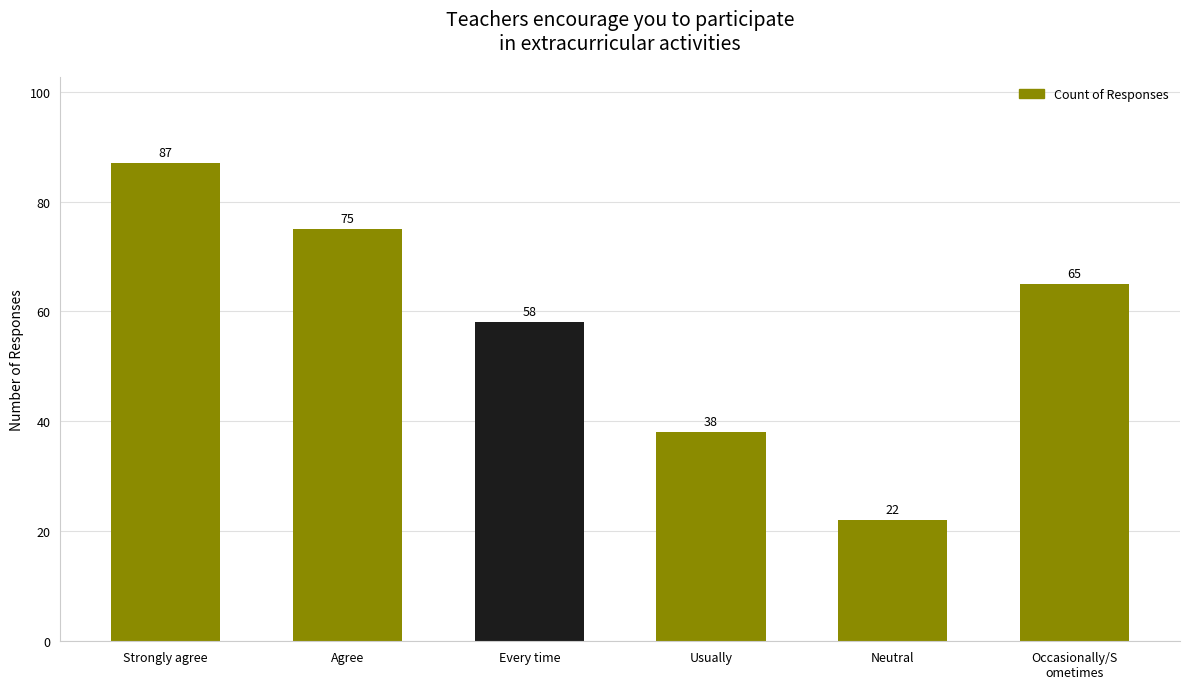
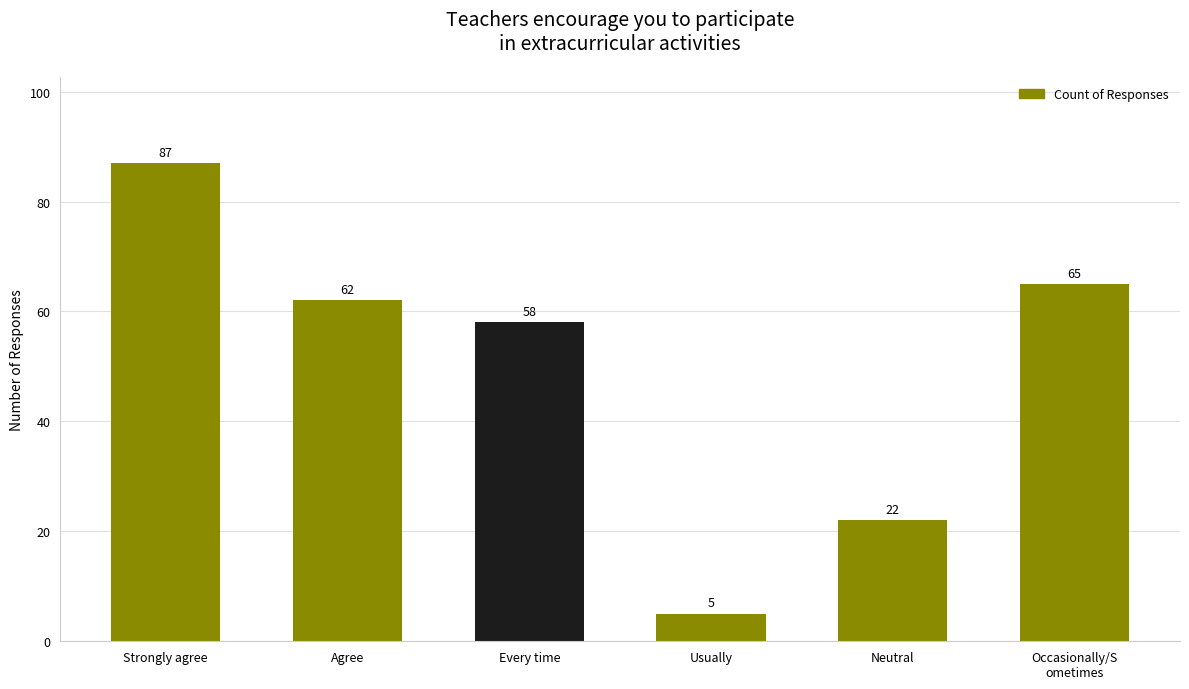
Agree: 75 -> 62
Usually: 38 -> 5
